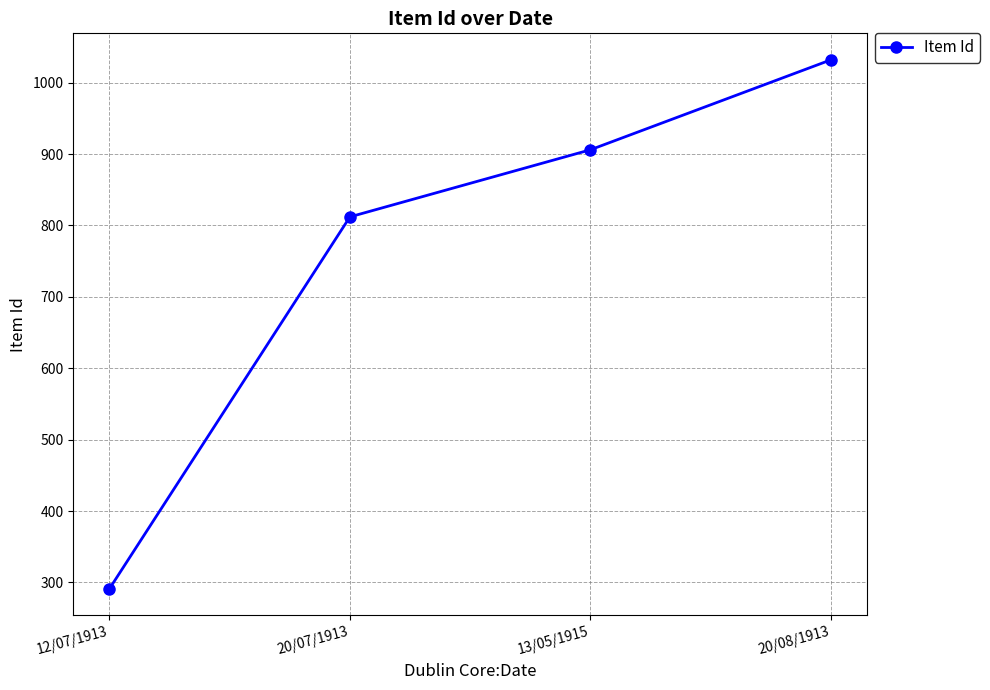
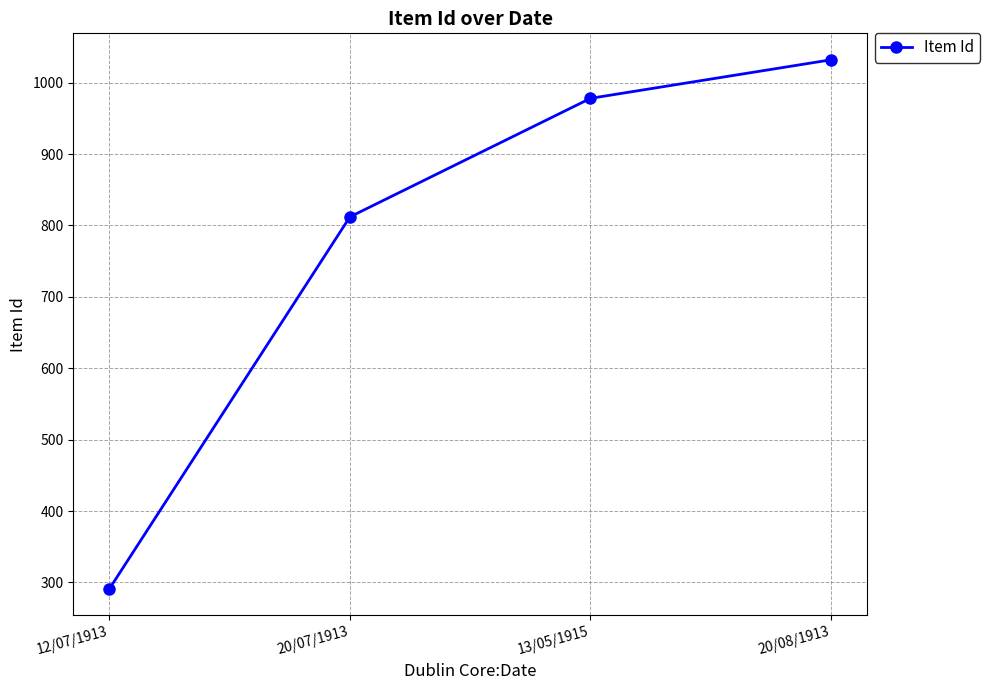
13/05/1915: 910 -> 980
